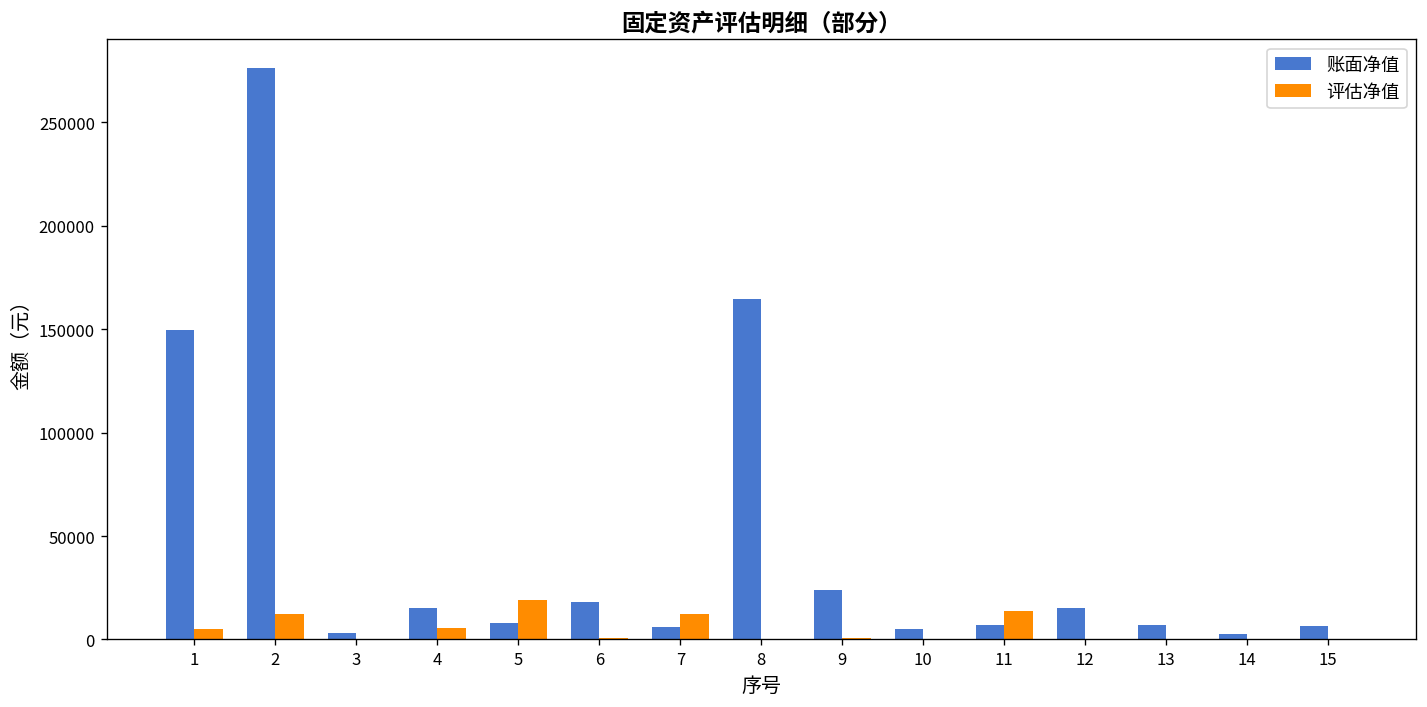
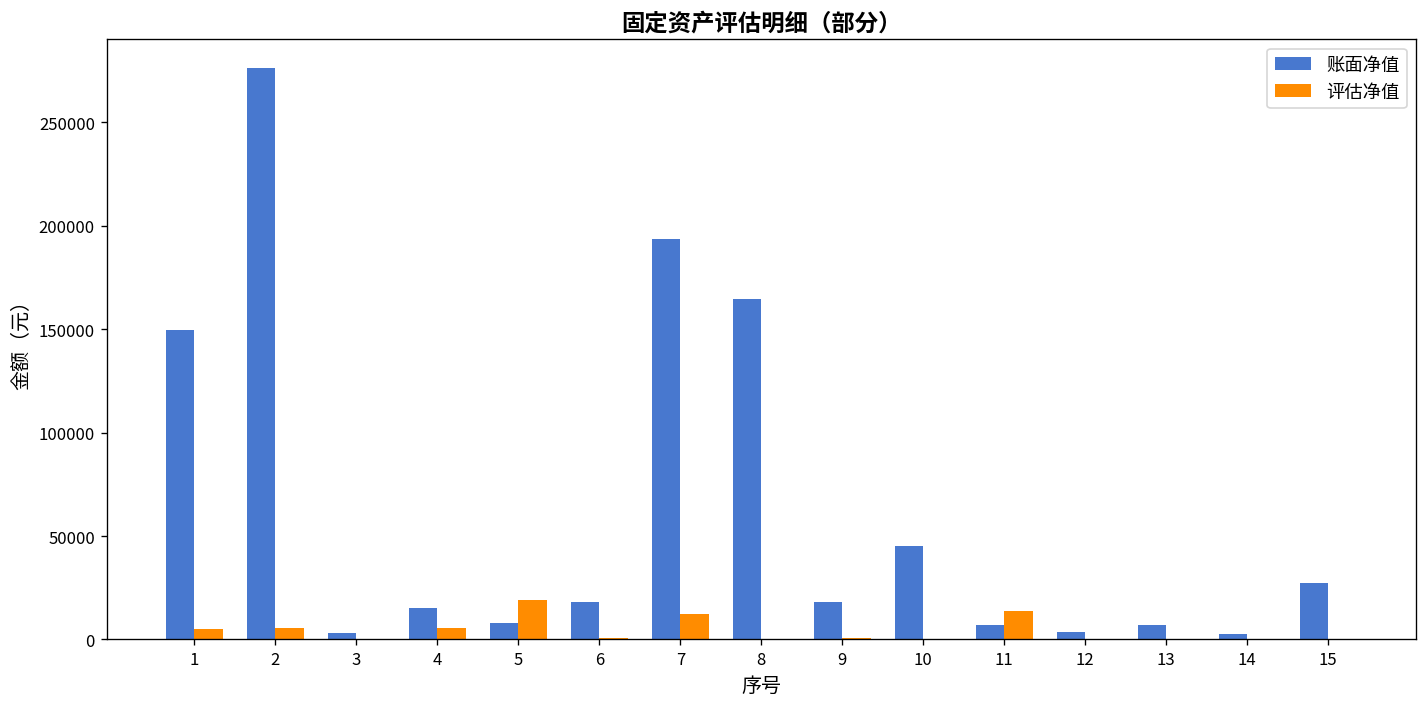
评估净值, 2: 12000 -> 6000
账面净值, 7: 6000 -> 194000
账面净值, 9: 24000 -> 18000
账面净值, 10: 5000 -> 45000
账面净值, 12: 15000 -> 4000
账面净值, 15: 7000 -> 27000
